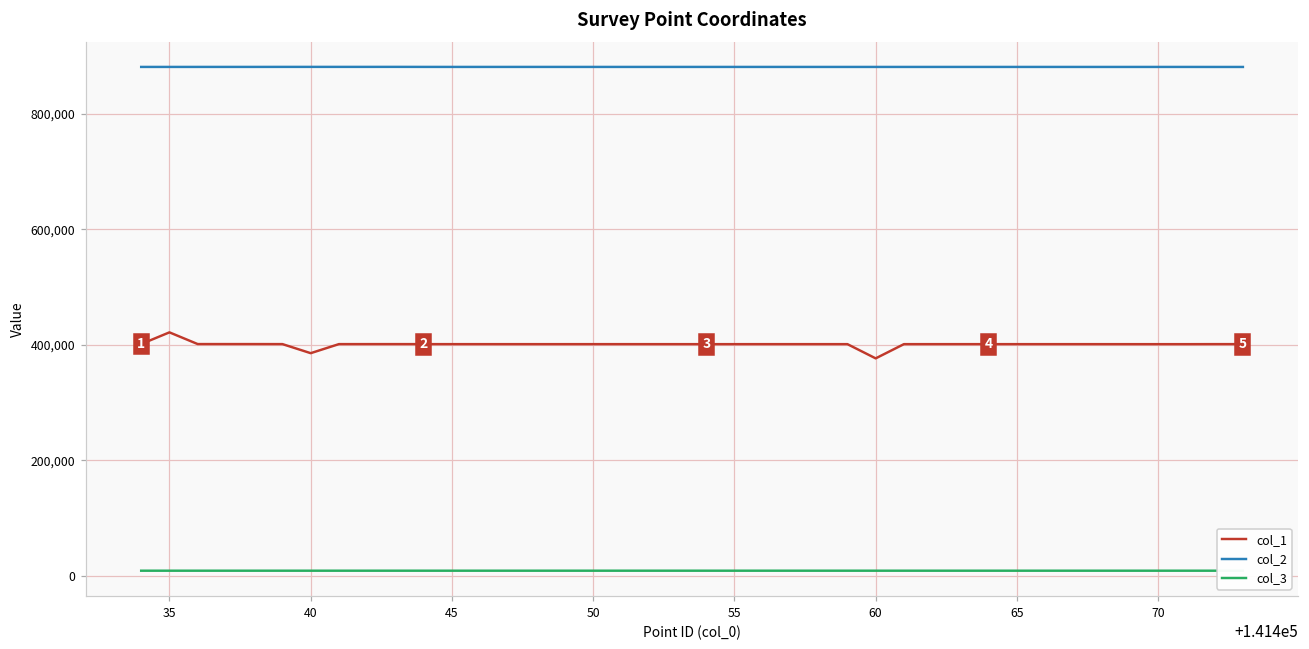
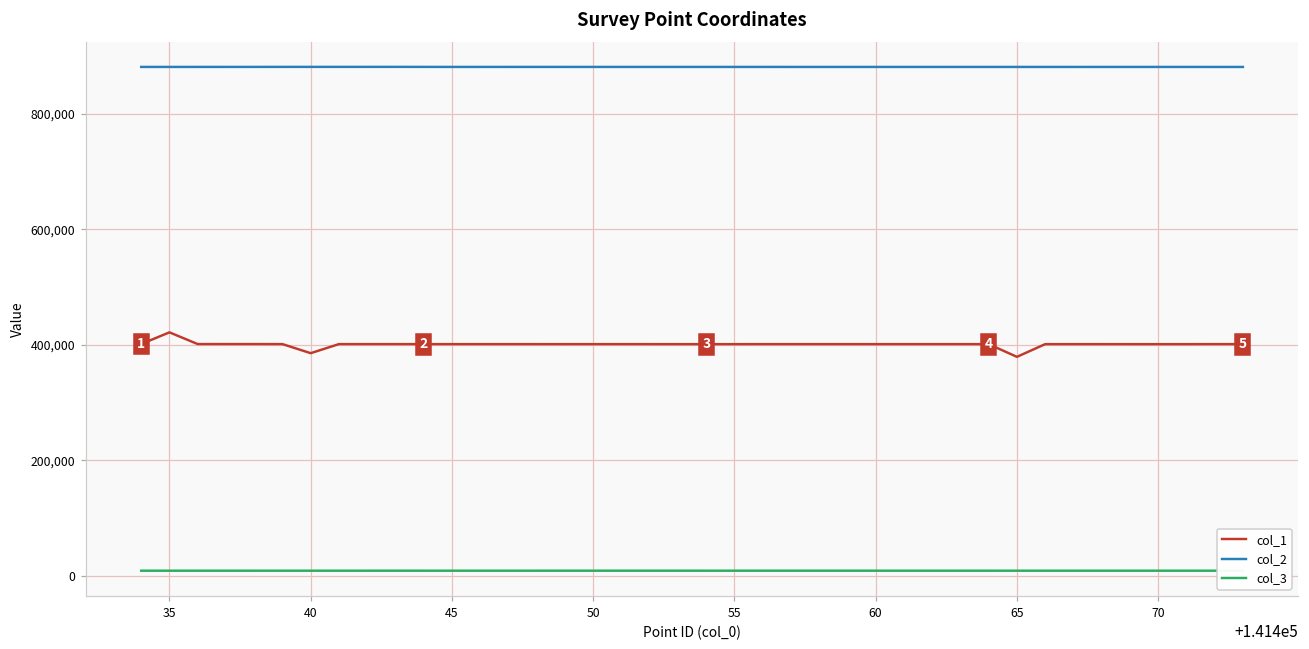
col_1, 60: 380,000 -> 400,000
col_1, 65: 400,000 -> 380,000
